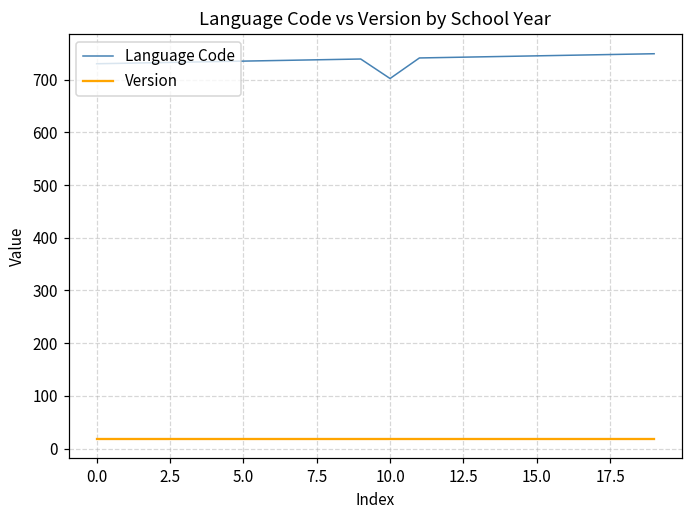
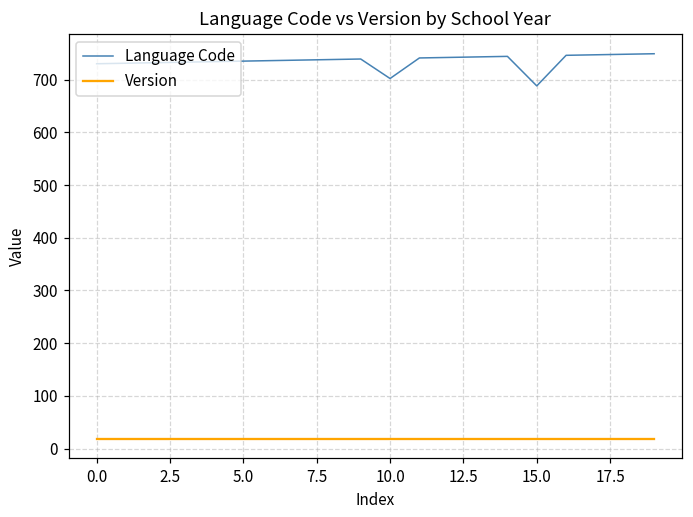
Language Code, 15.0: 750 -> 690
